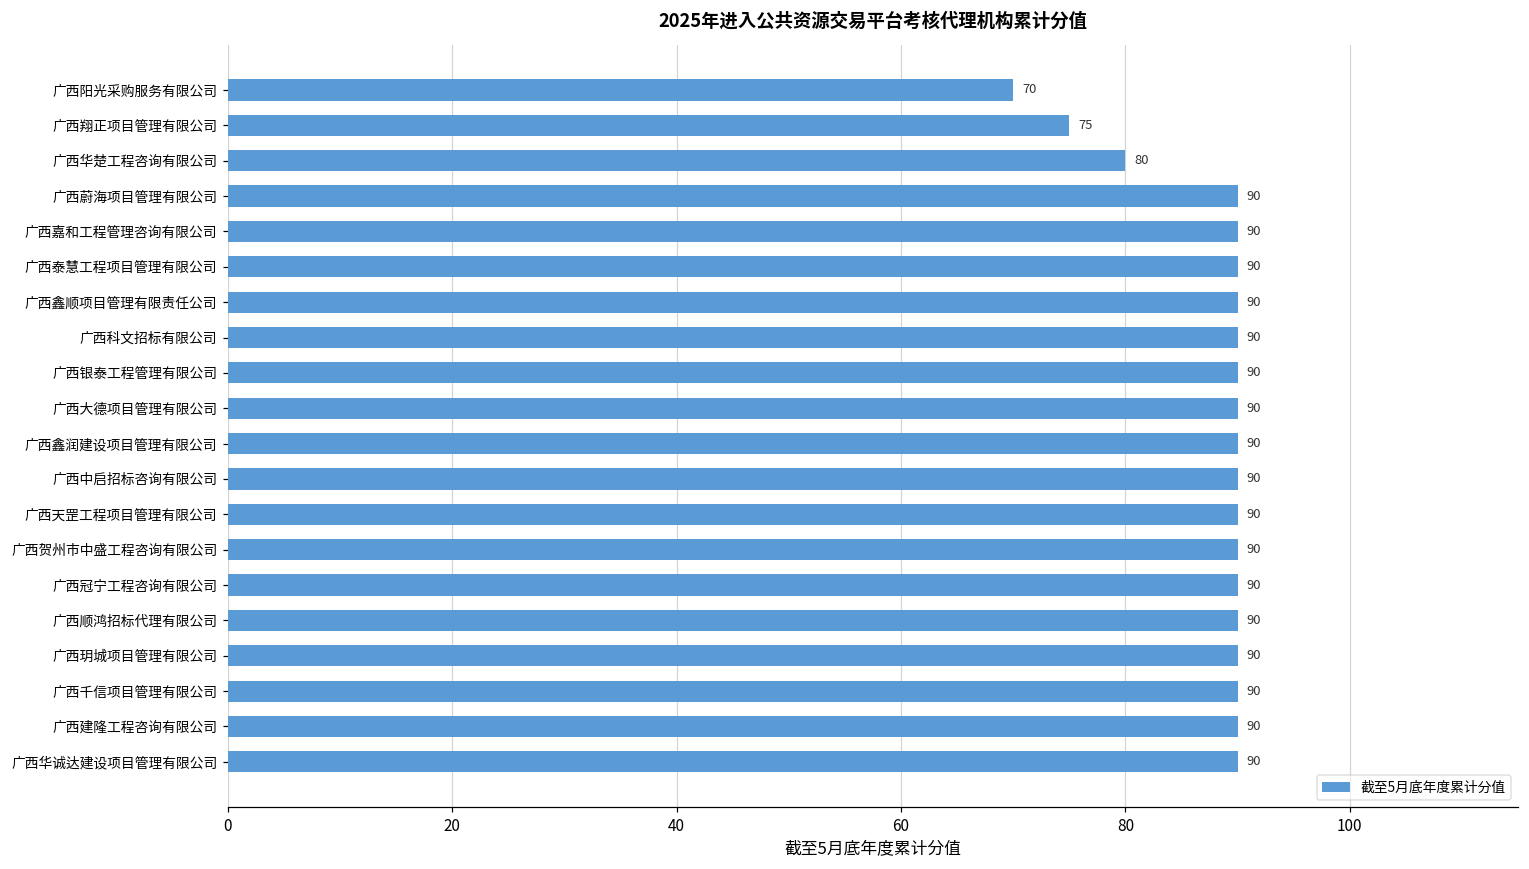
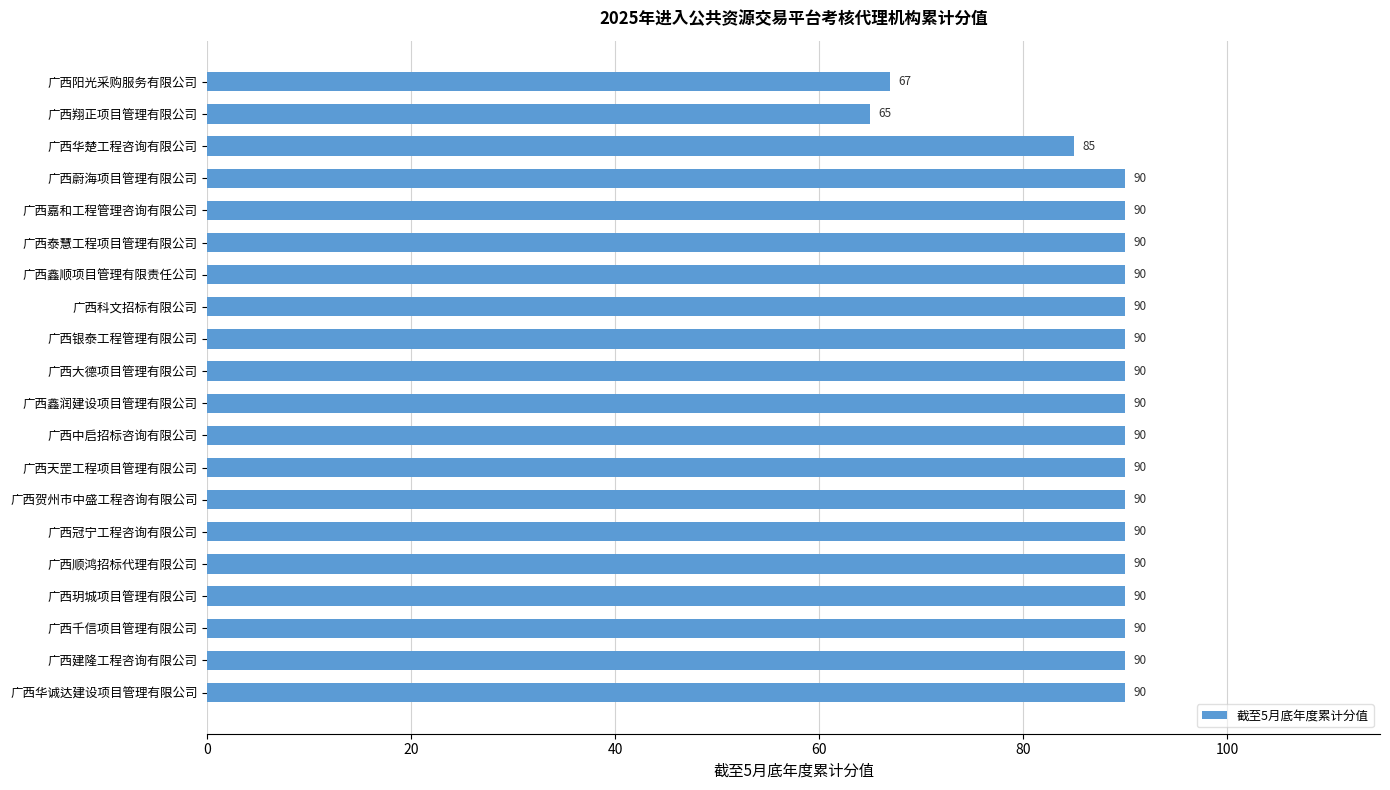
广西阳光采购服务有限公司: 70 -> 67
广西翔正项目管理有限公司: 75 -> 65
广西华楚工程咨询有限公司: 80 -> 85
